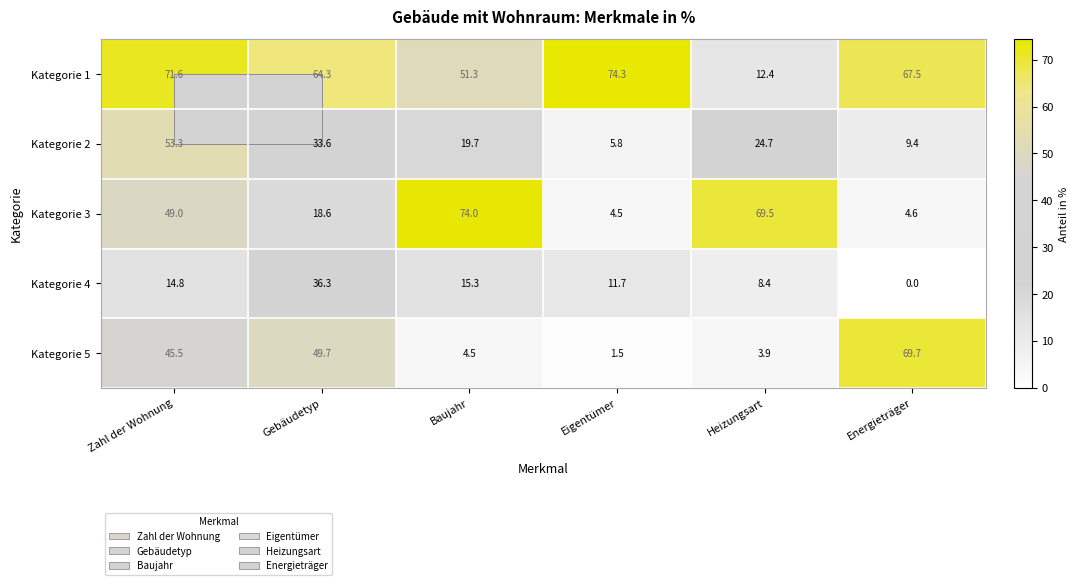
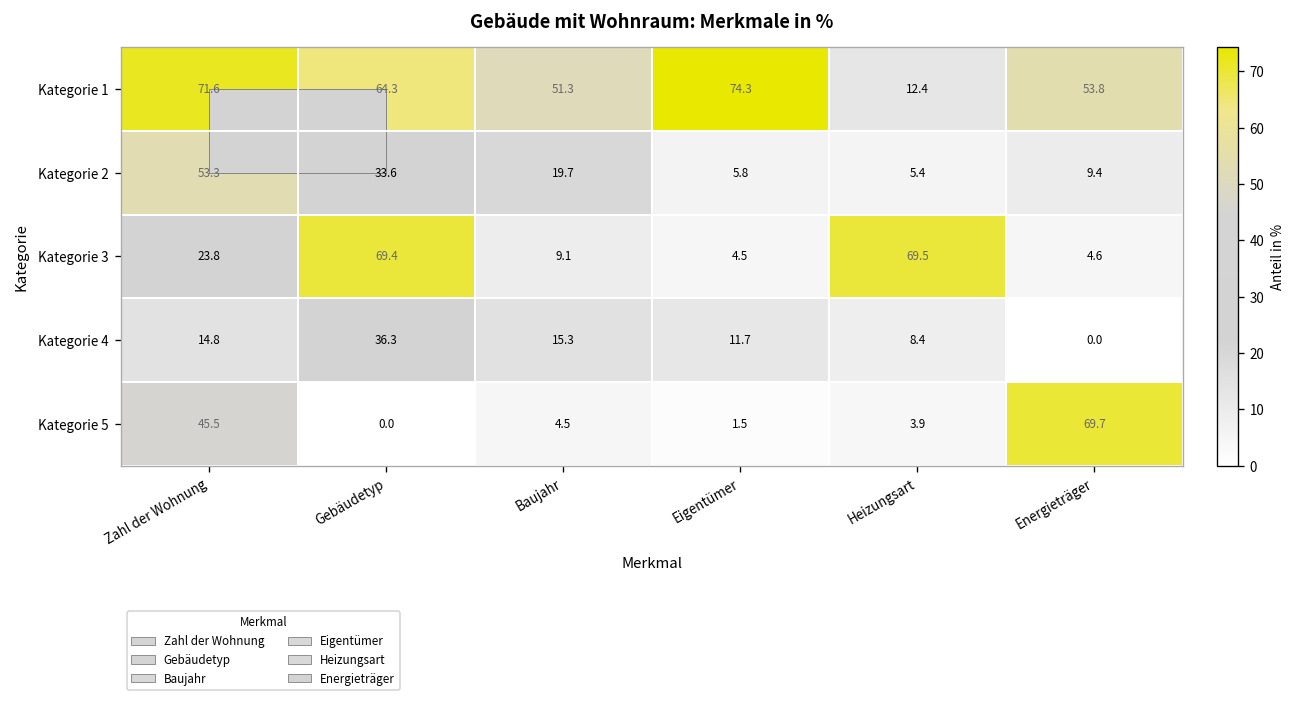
Kategorie 1, Energieträger: 67.5 -> 53.8
Kategorie 2, Heizungsart: 24.7 -> 5.4
Kategorie 3, Zahl der Wohnung: 49.0 -> 23.8
Kategorie 3, Gebäudetyp: 18.6 -> 69.4
Kategorie 3, Baujahr: 74.0 -> 9.1
Kategorie 5, Gebäudetyp: 49.7 -> 0.0
